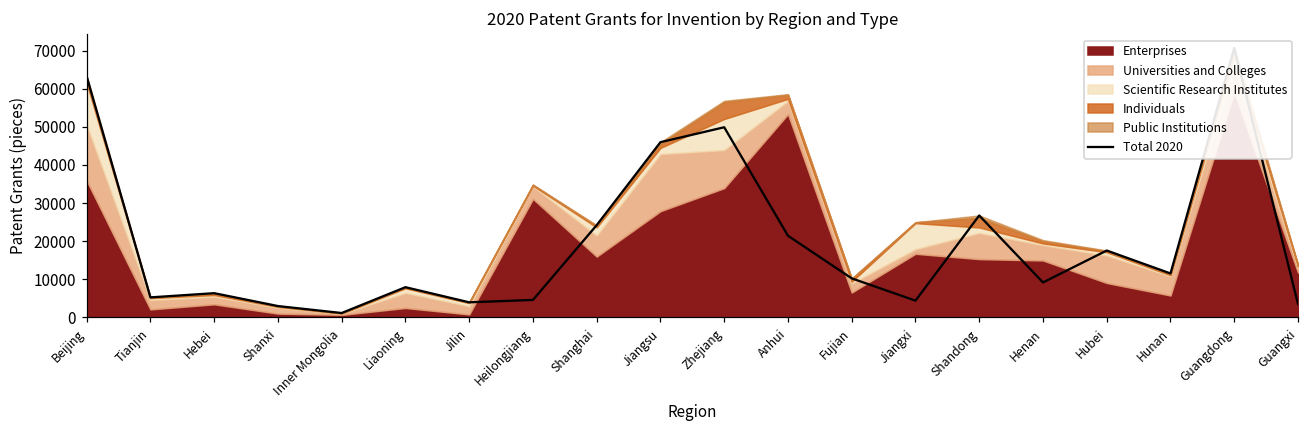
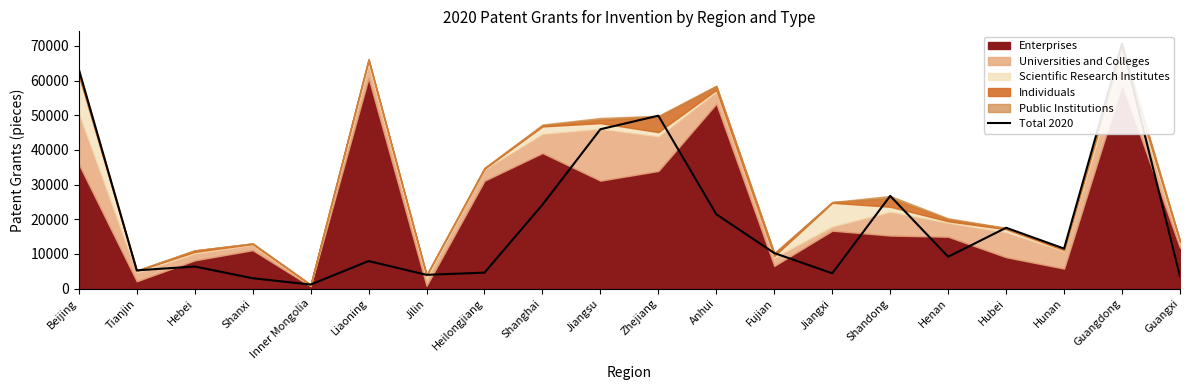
Enterprises, Hebei: 3000 -> 8000
Enterprises, Shanxi: 1000 -> 11000
Enterprises, Liaoning: 2000 -> 61000
Enterprises, Shanghai: 16000 -> 39000
Enterprises, Jiangsu: 28000 -> 31000
Scientific Research Institutes, Zhejiang: 8000 -> 1000
